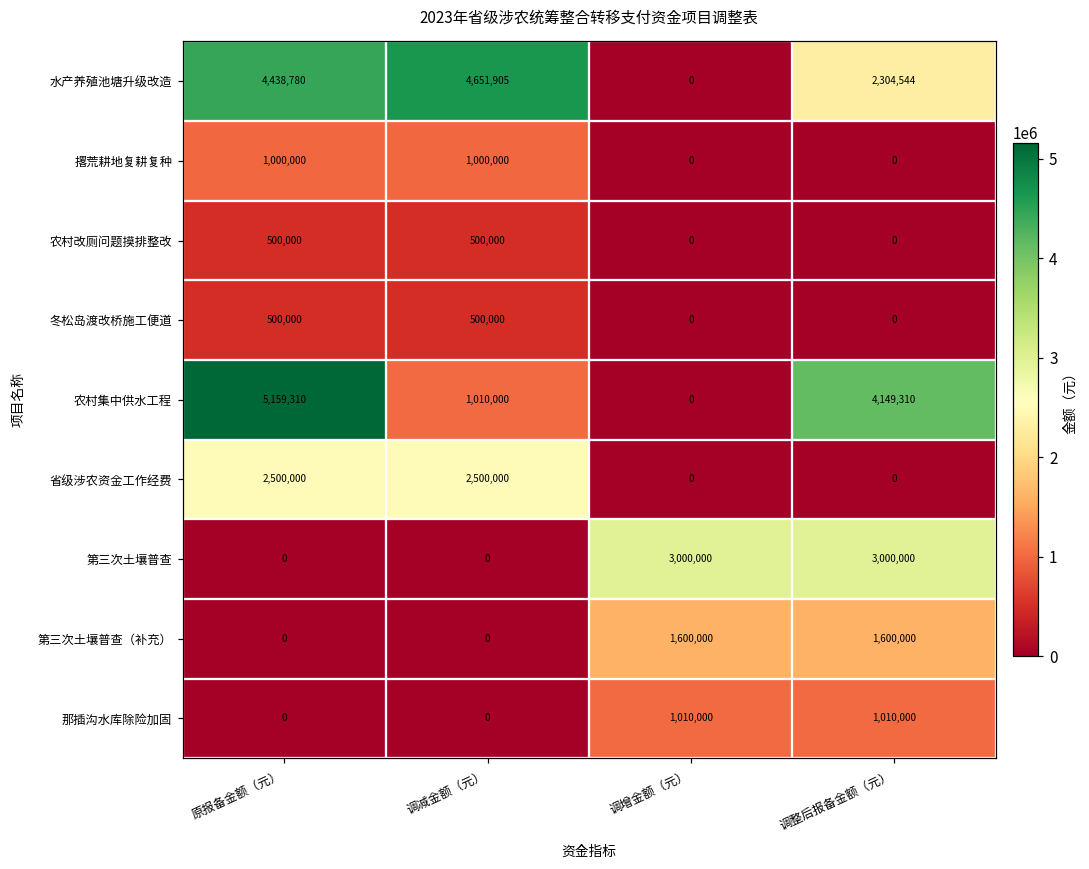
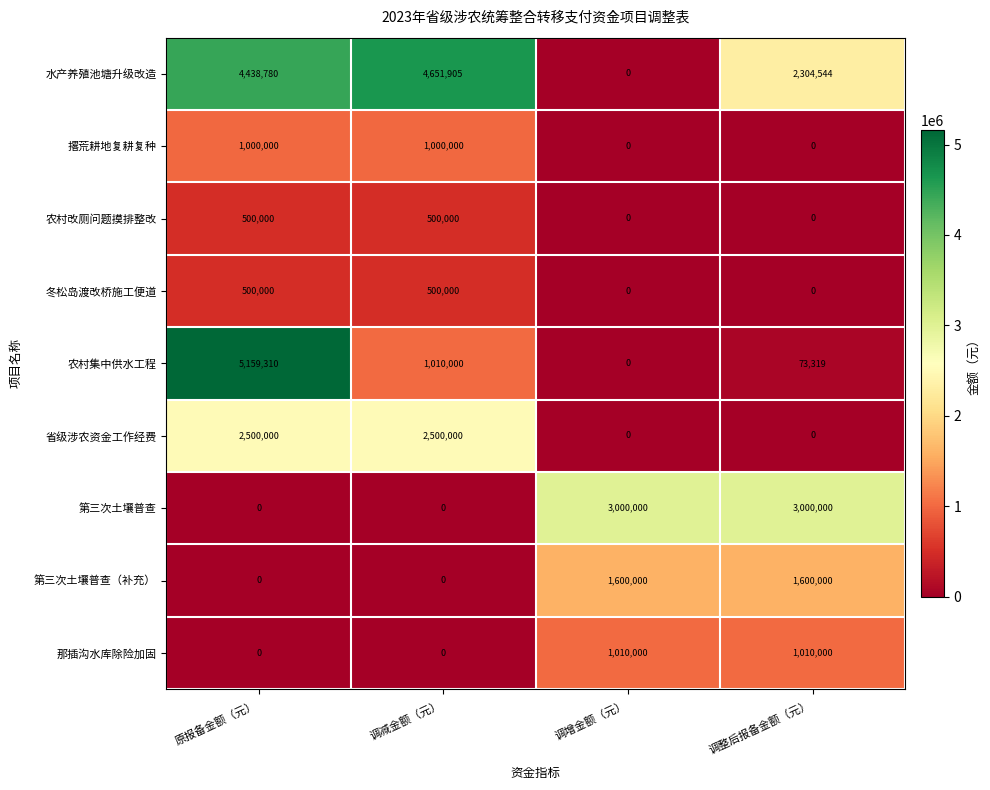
农村集中供水工程, 调整后报备金额（元）: 4,149,310 -> 73,319
